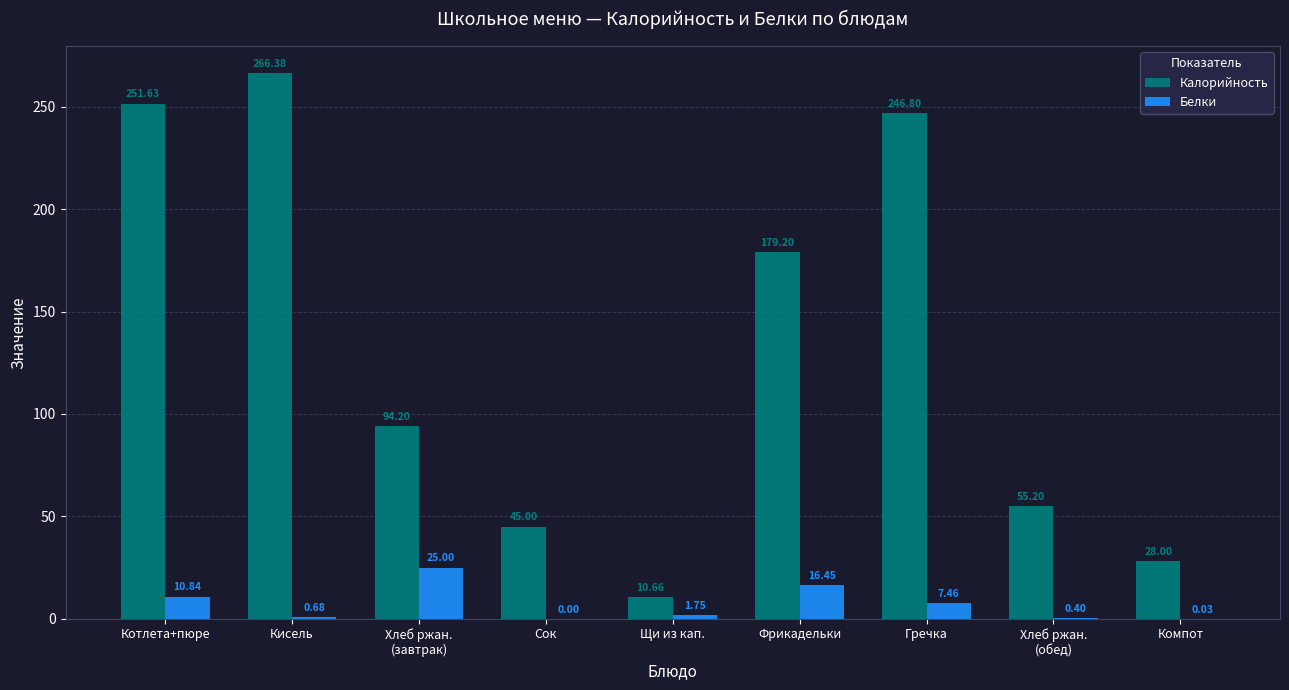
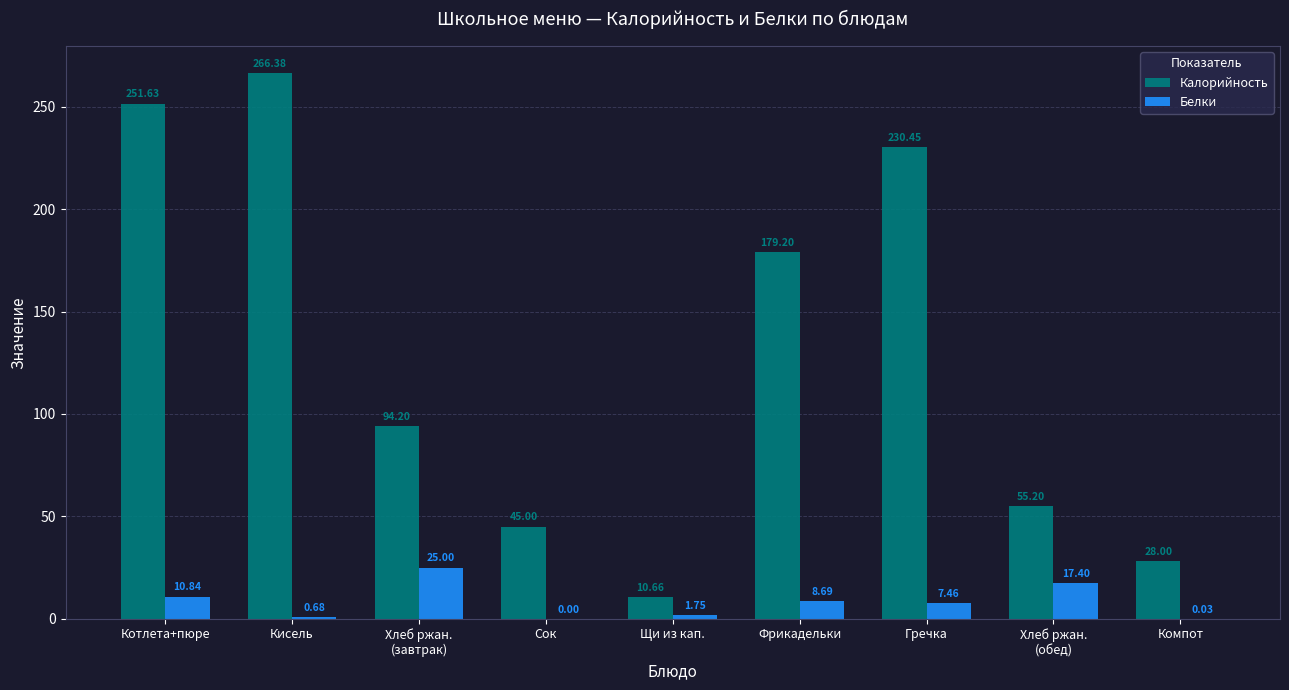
Белки, Фрикадельки: 16.45 -> 8.69
Калорийность, Гречка: 246.80 -> 230.45
Белки, Хлеб ржан. (обед): 0.40 -> 17.40
